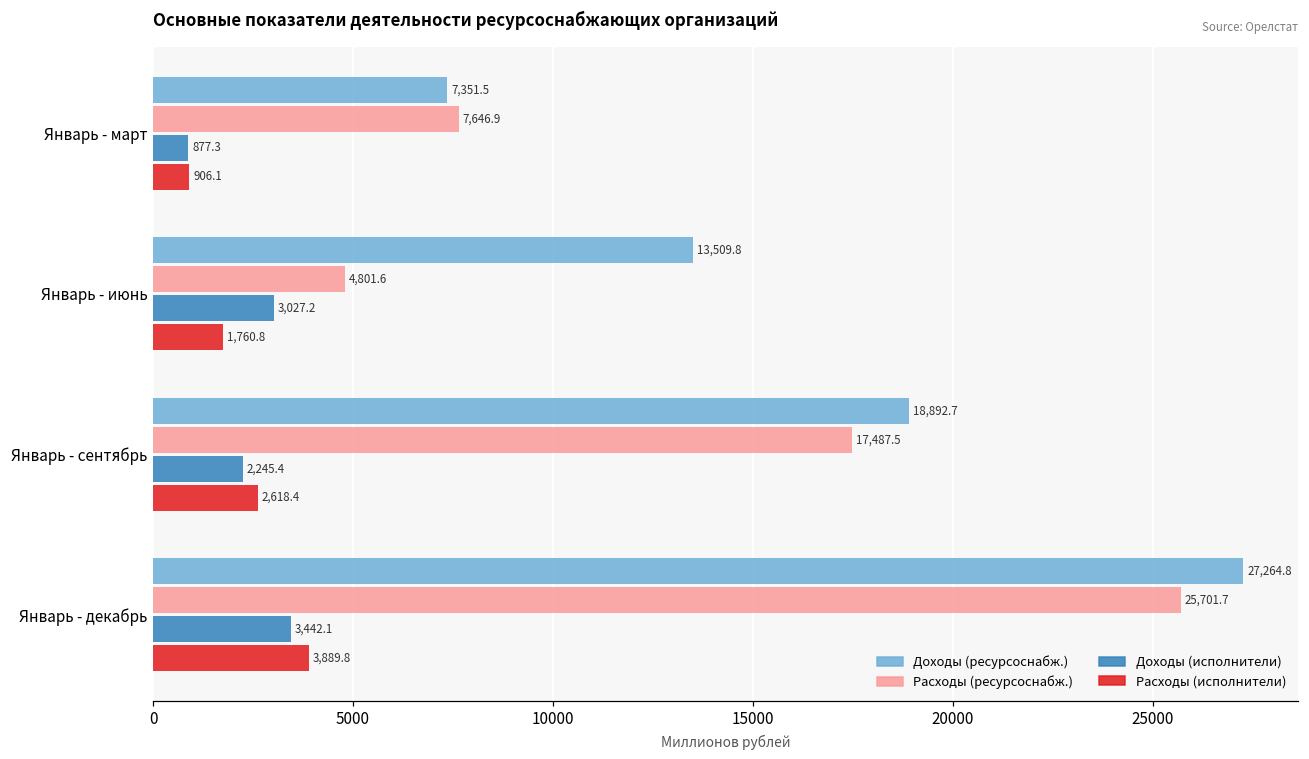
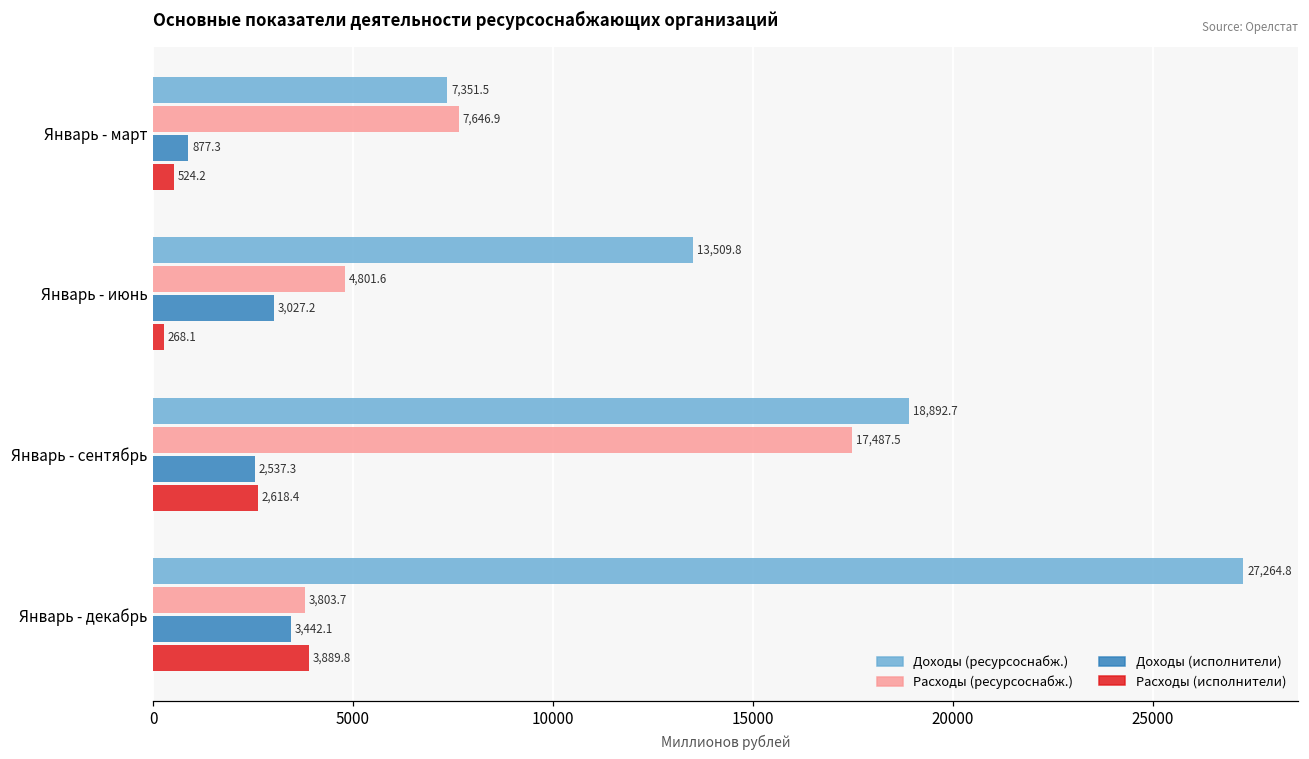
Расходы (исполнители), Январь - март: 906.1 -> 524.2
Расходы (исполнители), Январь - июнь: 1,760.8 -> 268.1
Доходы (исполнители), Январь - сентябрь: 2,245.4 -> 2,537.3
Расходы (ресурсоснабж.), Январь - декабрь: 25,701.7 -> 3,803.7
